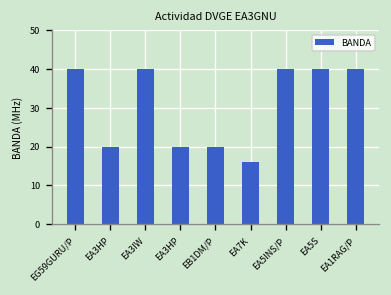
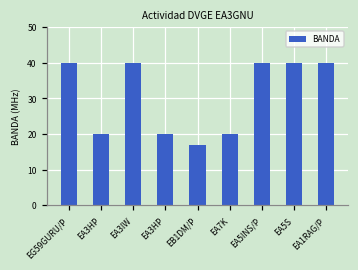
EB1DM/P: 20 -> 17
EA7K: 16 -> 20
